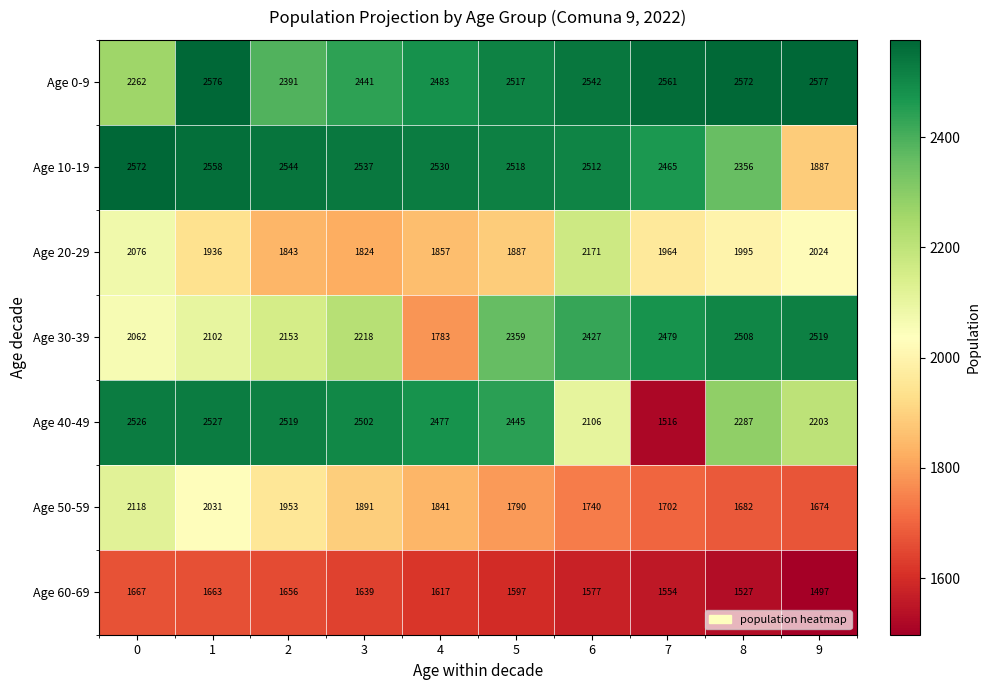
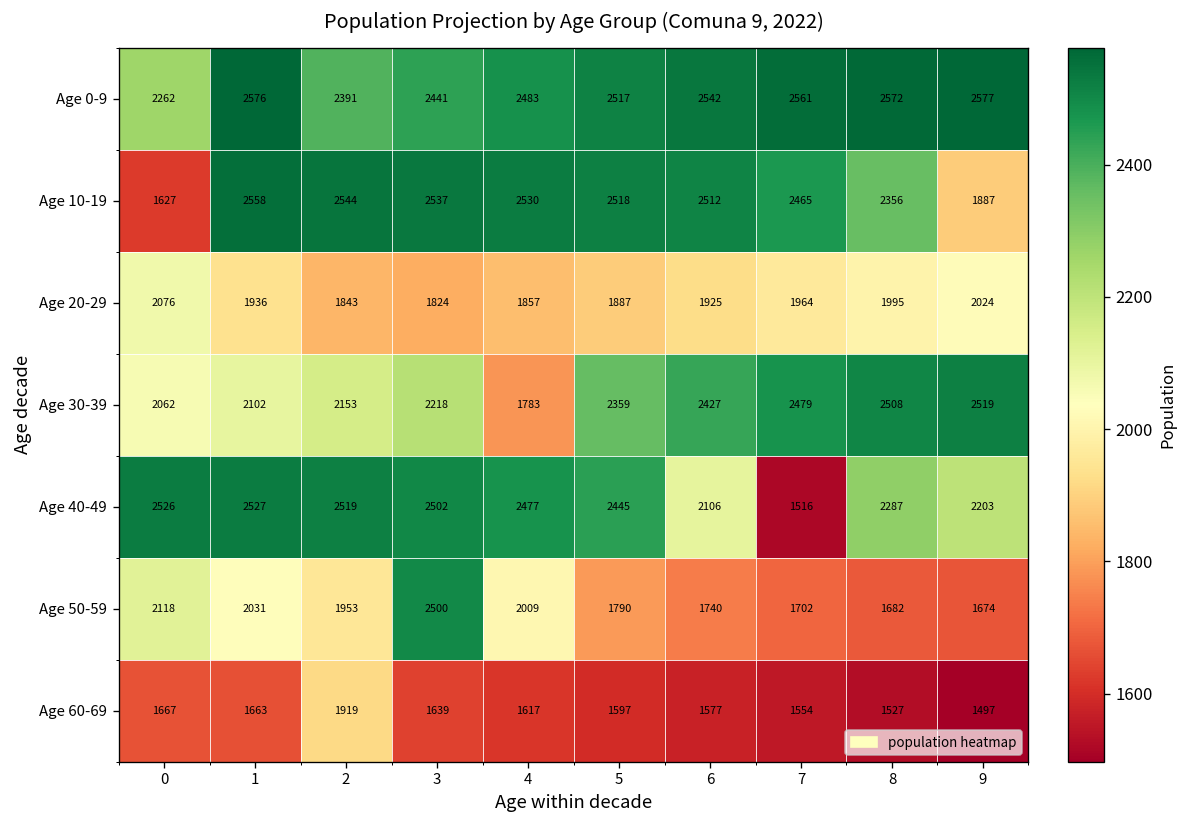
Age 10-19, 0: 2572 -> 1627
Age 20-29, 6: 2171 -> 1925
Age 50-59, 3: 1891 -> 2500
Age 50-59, 4: 1841 -> 2009
Age 60-69, 2: 1656 -> 1919
